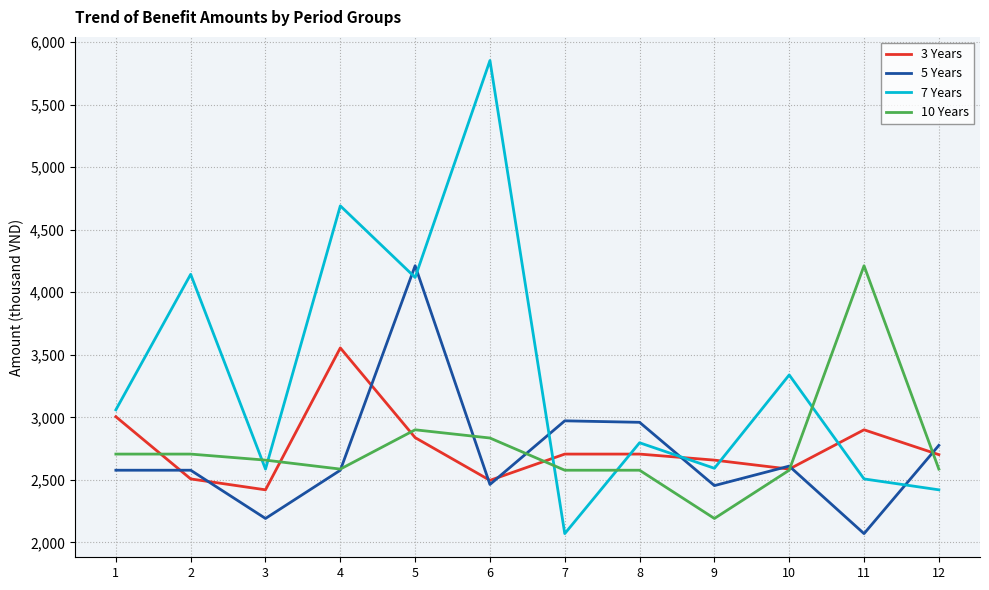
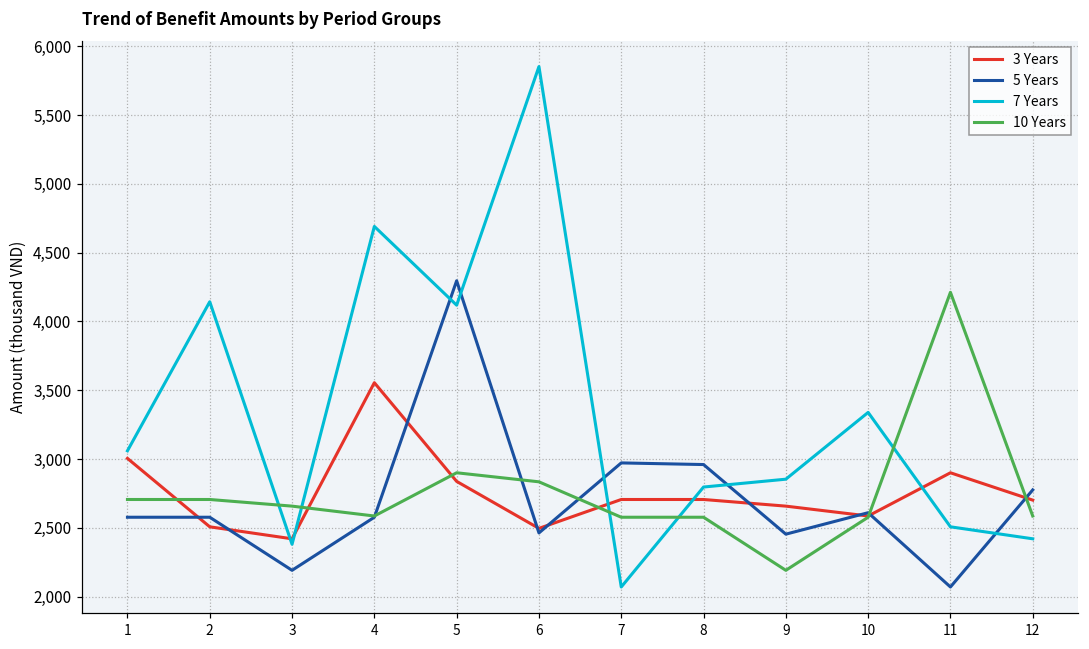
7 Years, 3: 2,590 -> 2,380
5 Years, 5: 4,210 -> 4,300
7 Years, 9: 2,590 -> 2,850
